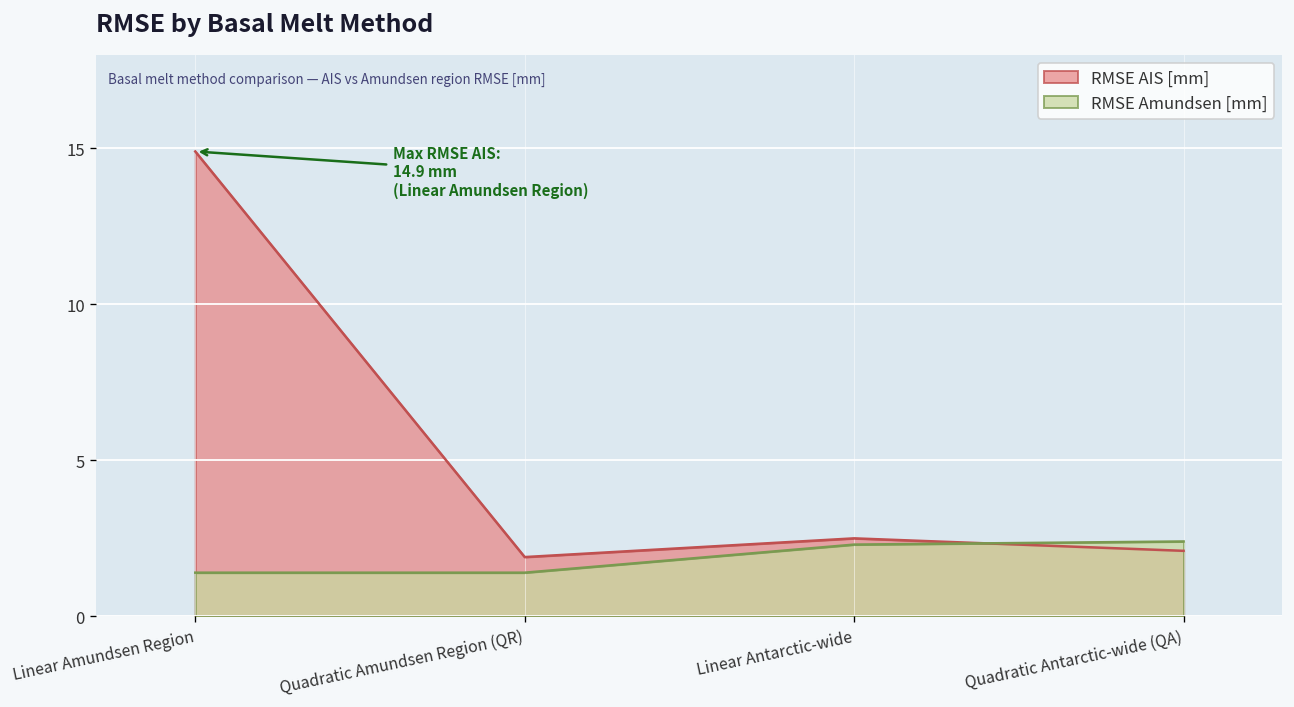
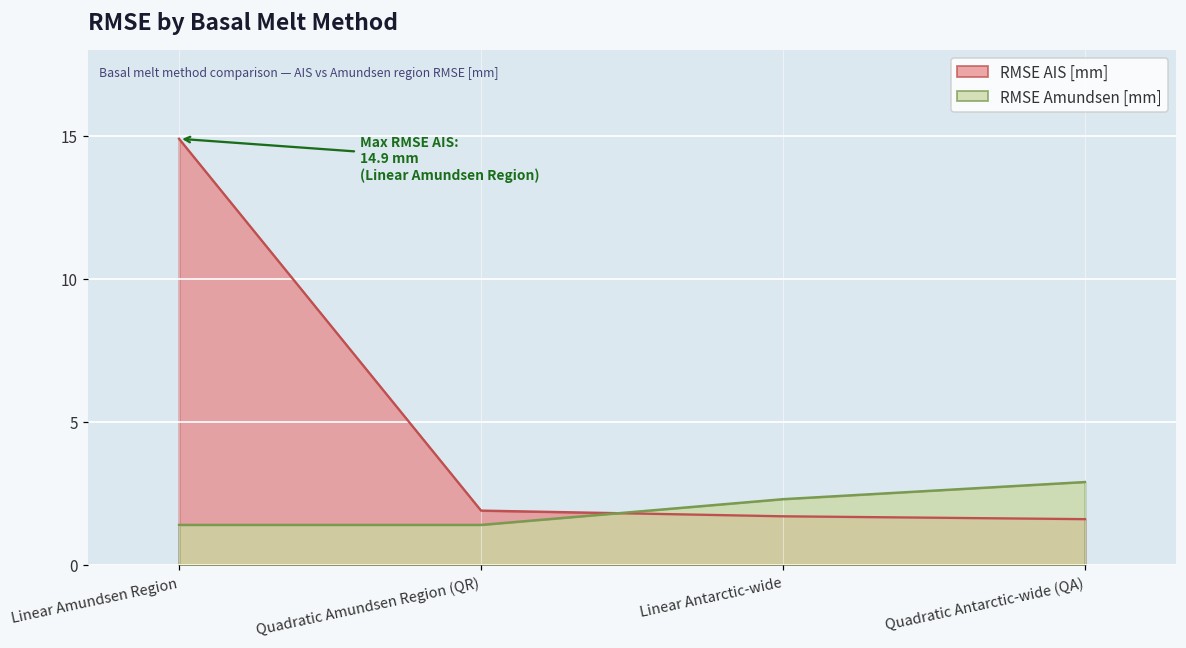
RMSE AIS [mm], Linear Antarctic-wide: 2.5 -> 1.7
RMSE AIS [mm], Quadratic Antarctic-wide (QA): 2.1 -> 1.6
RMSE Amundsen [mm], Quadratic Antarctic-wide (QA): 2.4 -> 2.9
